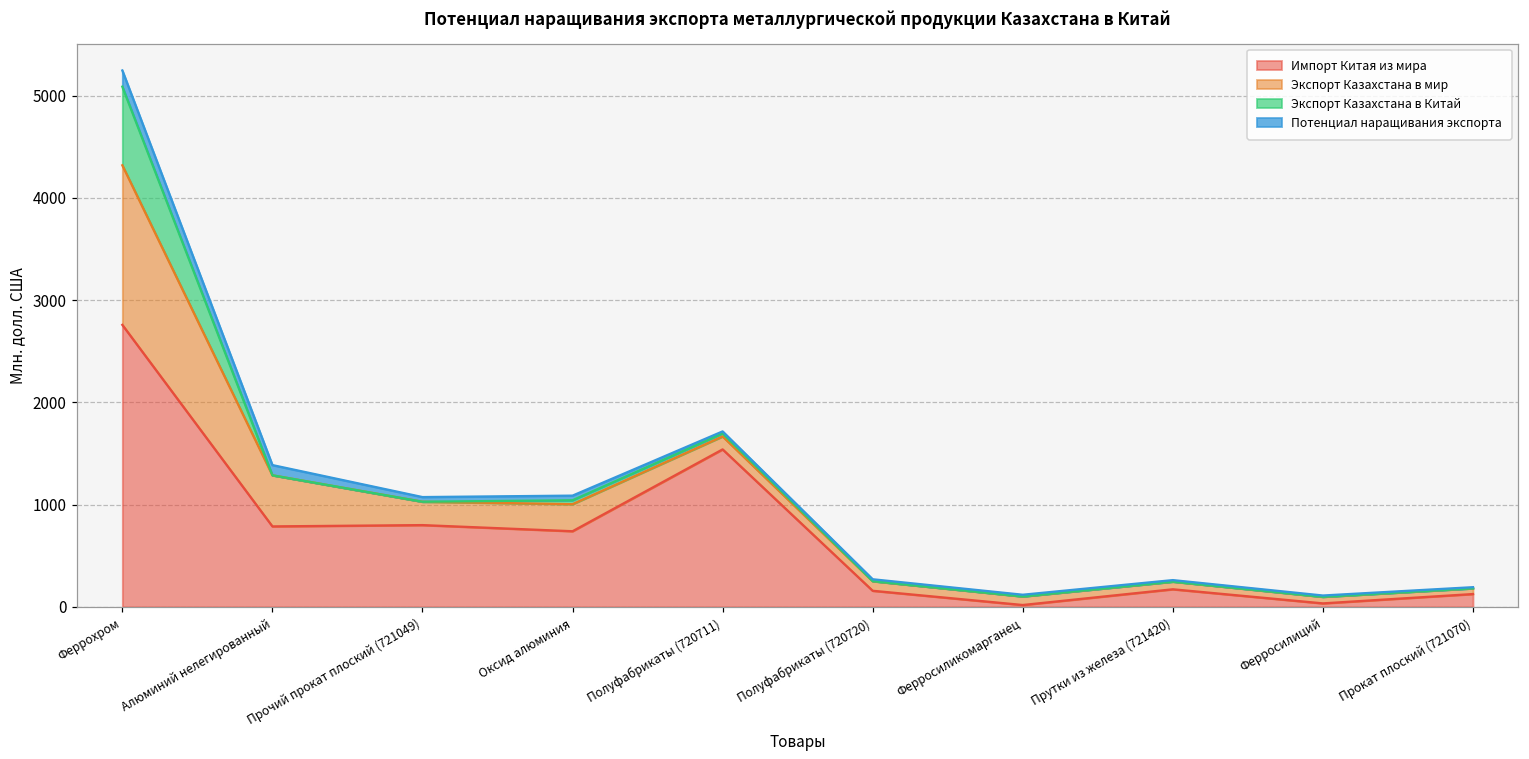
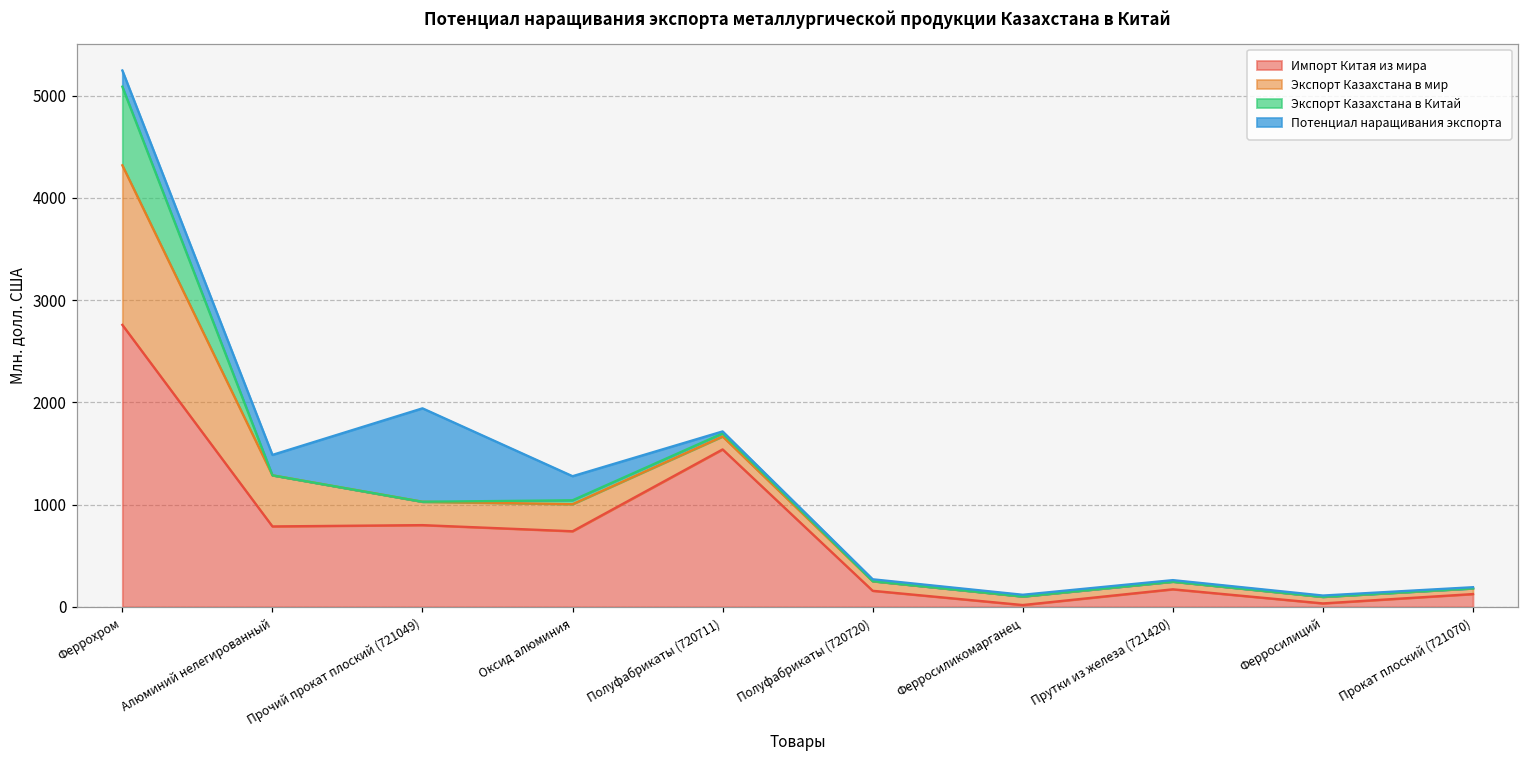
Потенциал наращивания экспорта, Алюминий нелегированный: 100 -> 200
Потенциал наращивания экспорта, Прочий прокат плоский (721049): 0 -> 900
Потенциал наращивания экспорта, Оксид алюминия: 0 -> 200
